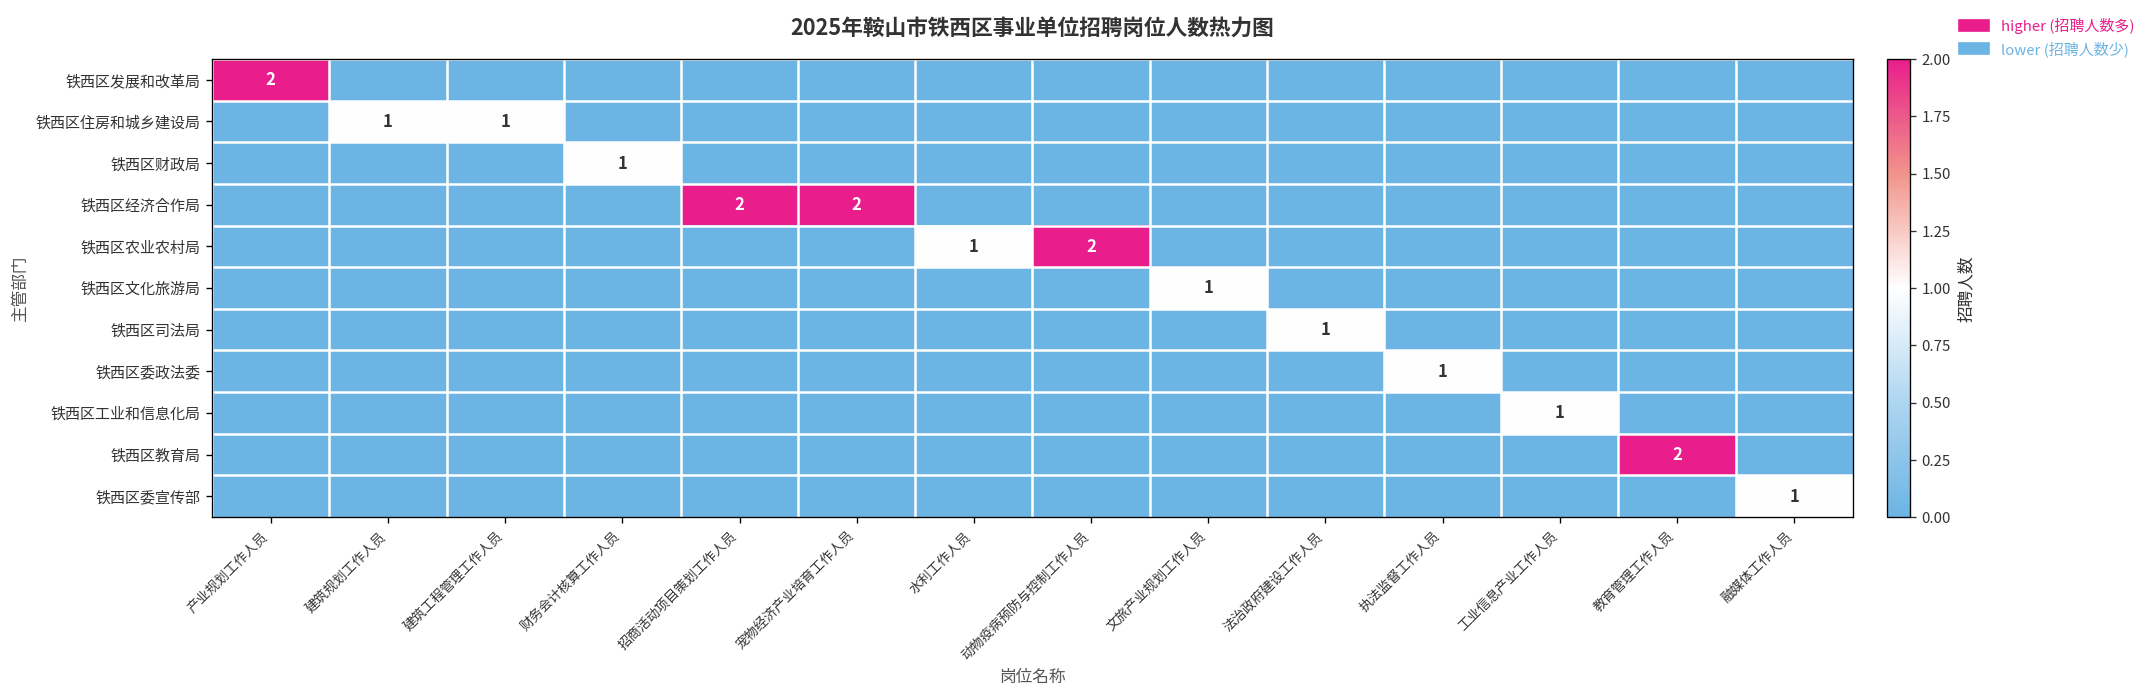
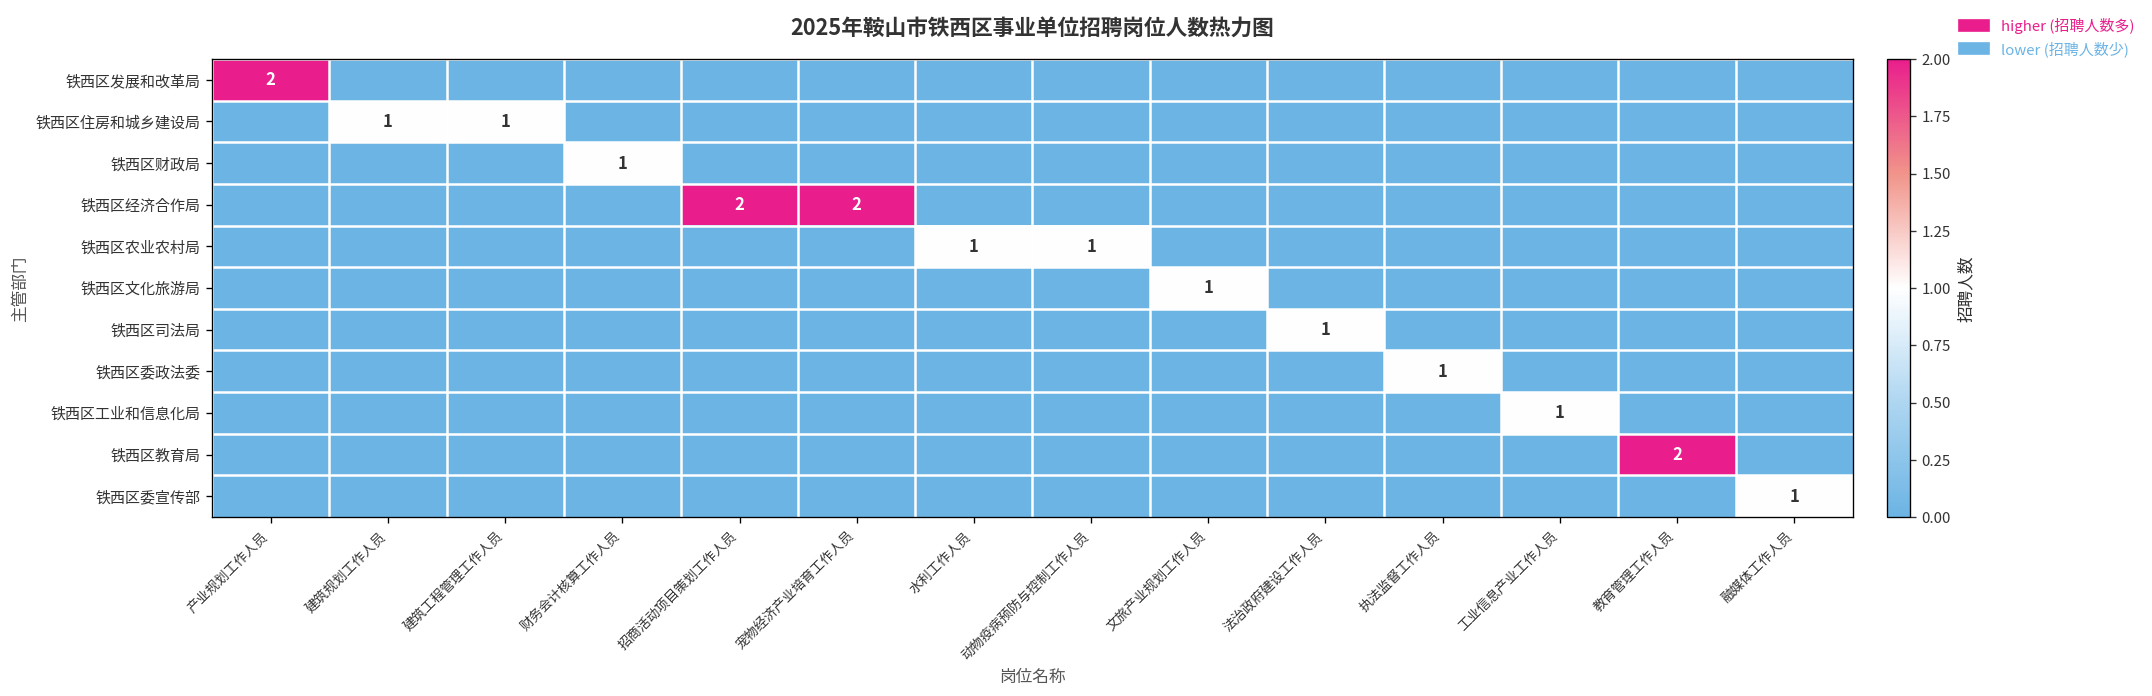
铁西区农业农村局, 动物疫病预防与控制工作人员: 2 -> 1
